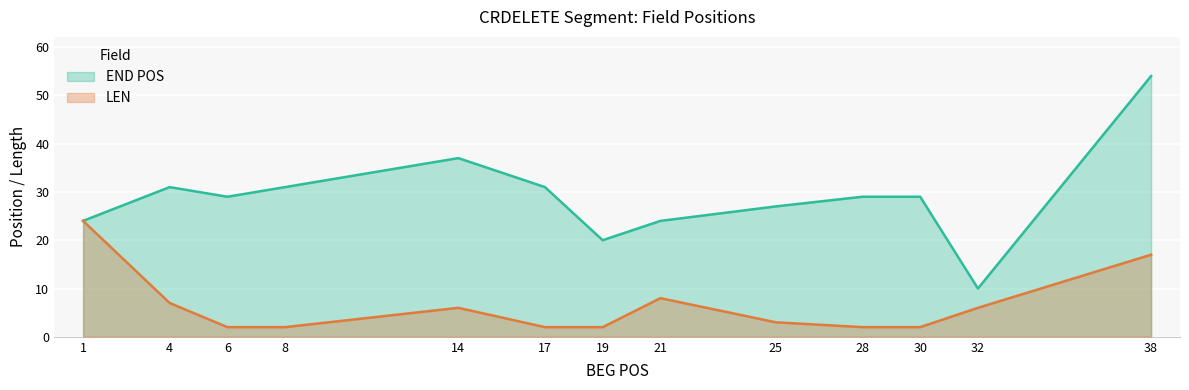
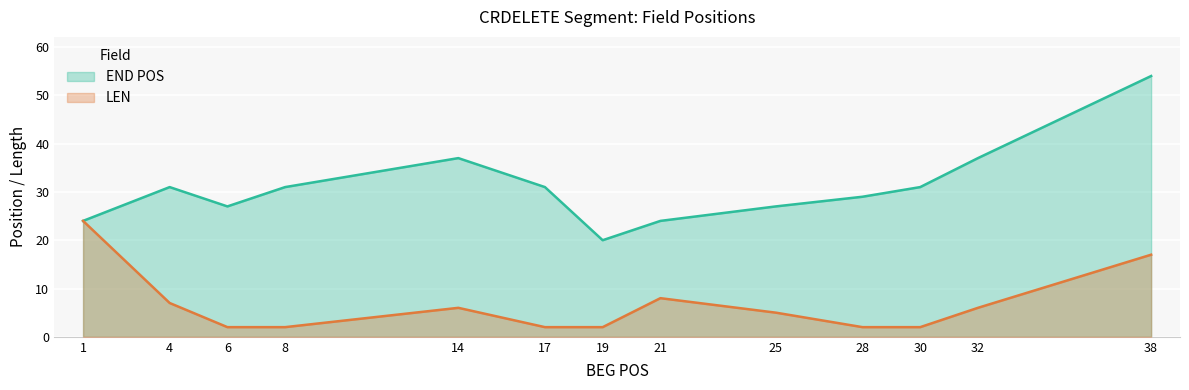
END POS, 6: 29 -> 27
LEN, 25: 3 -> 5
END POS, 30: 29 -> 31
END POS, 32: 10 -> 37
